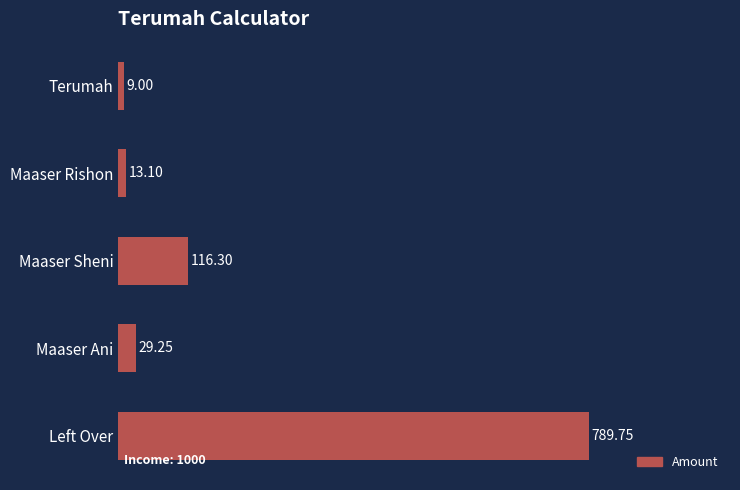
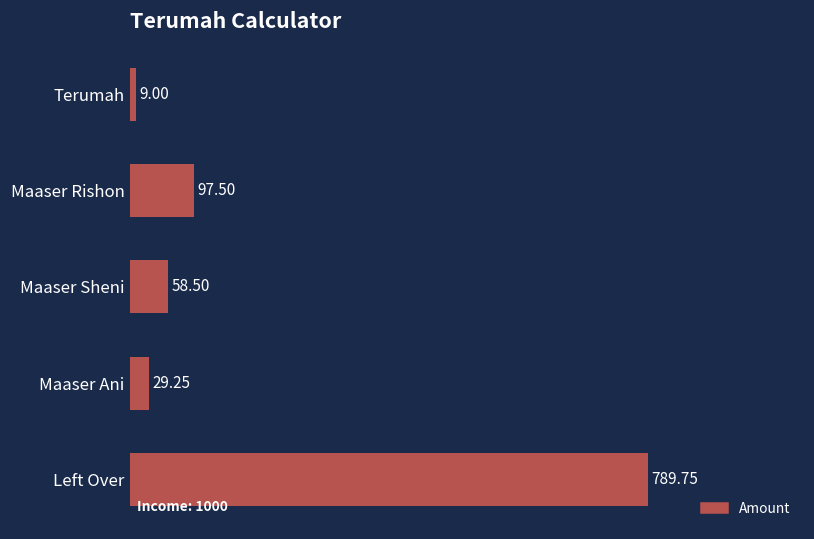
Maaser Rishon: 13.10 -> 97.50
Maaser Sheni: 116.30 -> 58.50
